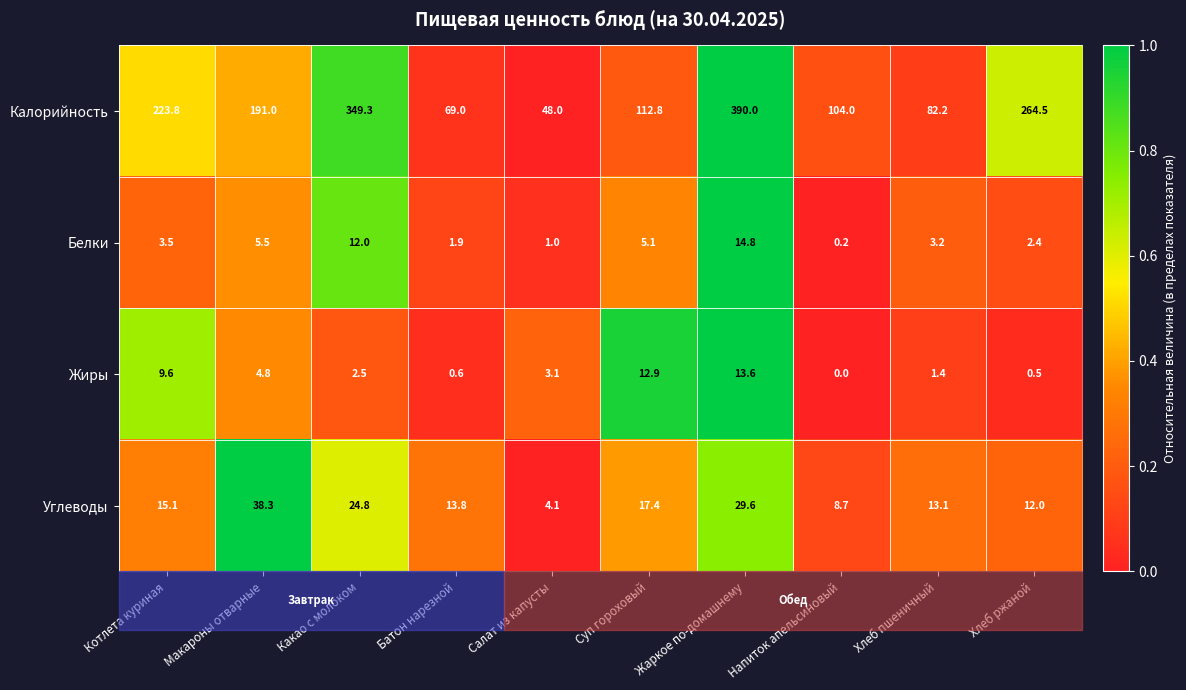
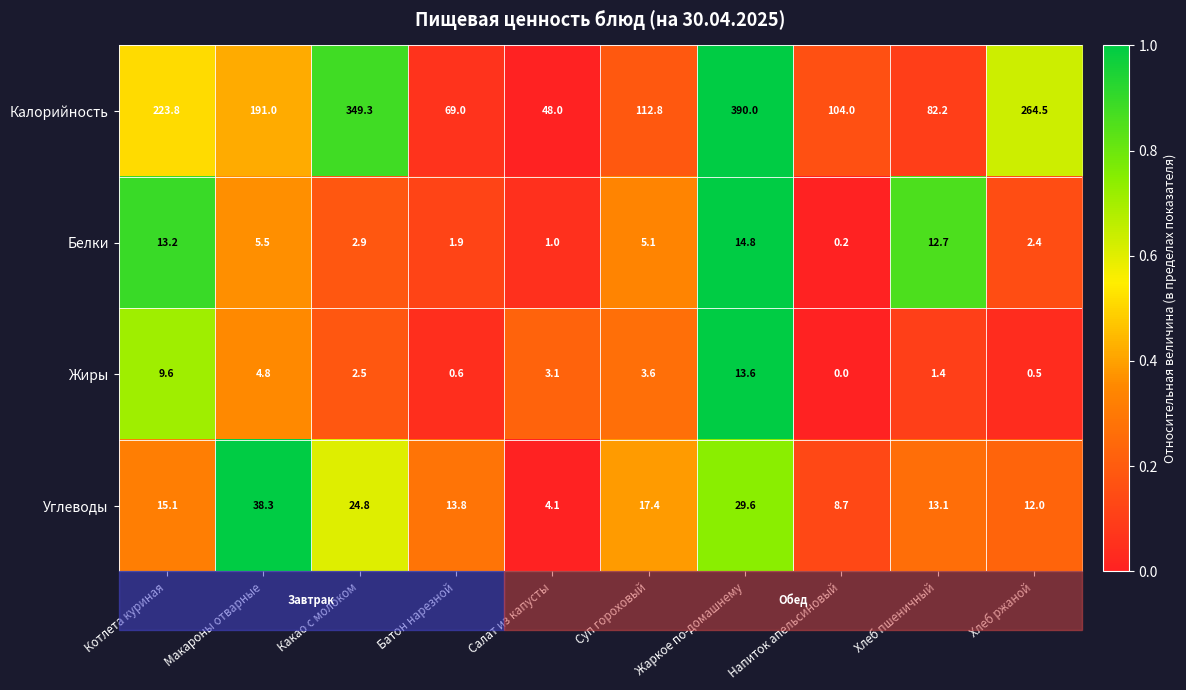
Белки, Котлета куриная: 3.5 -> 13.2
Белки, Какао с молоком: 12.0 -> 2.9
Белки, Хлеб пшеничный: 3.2 -> 12.7
Жиры, Суп гороховый: 12.9 -> 3.6
